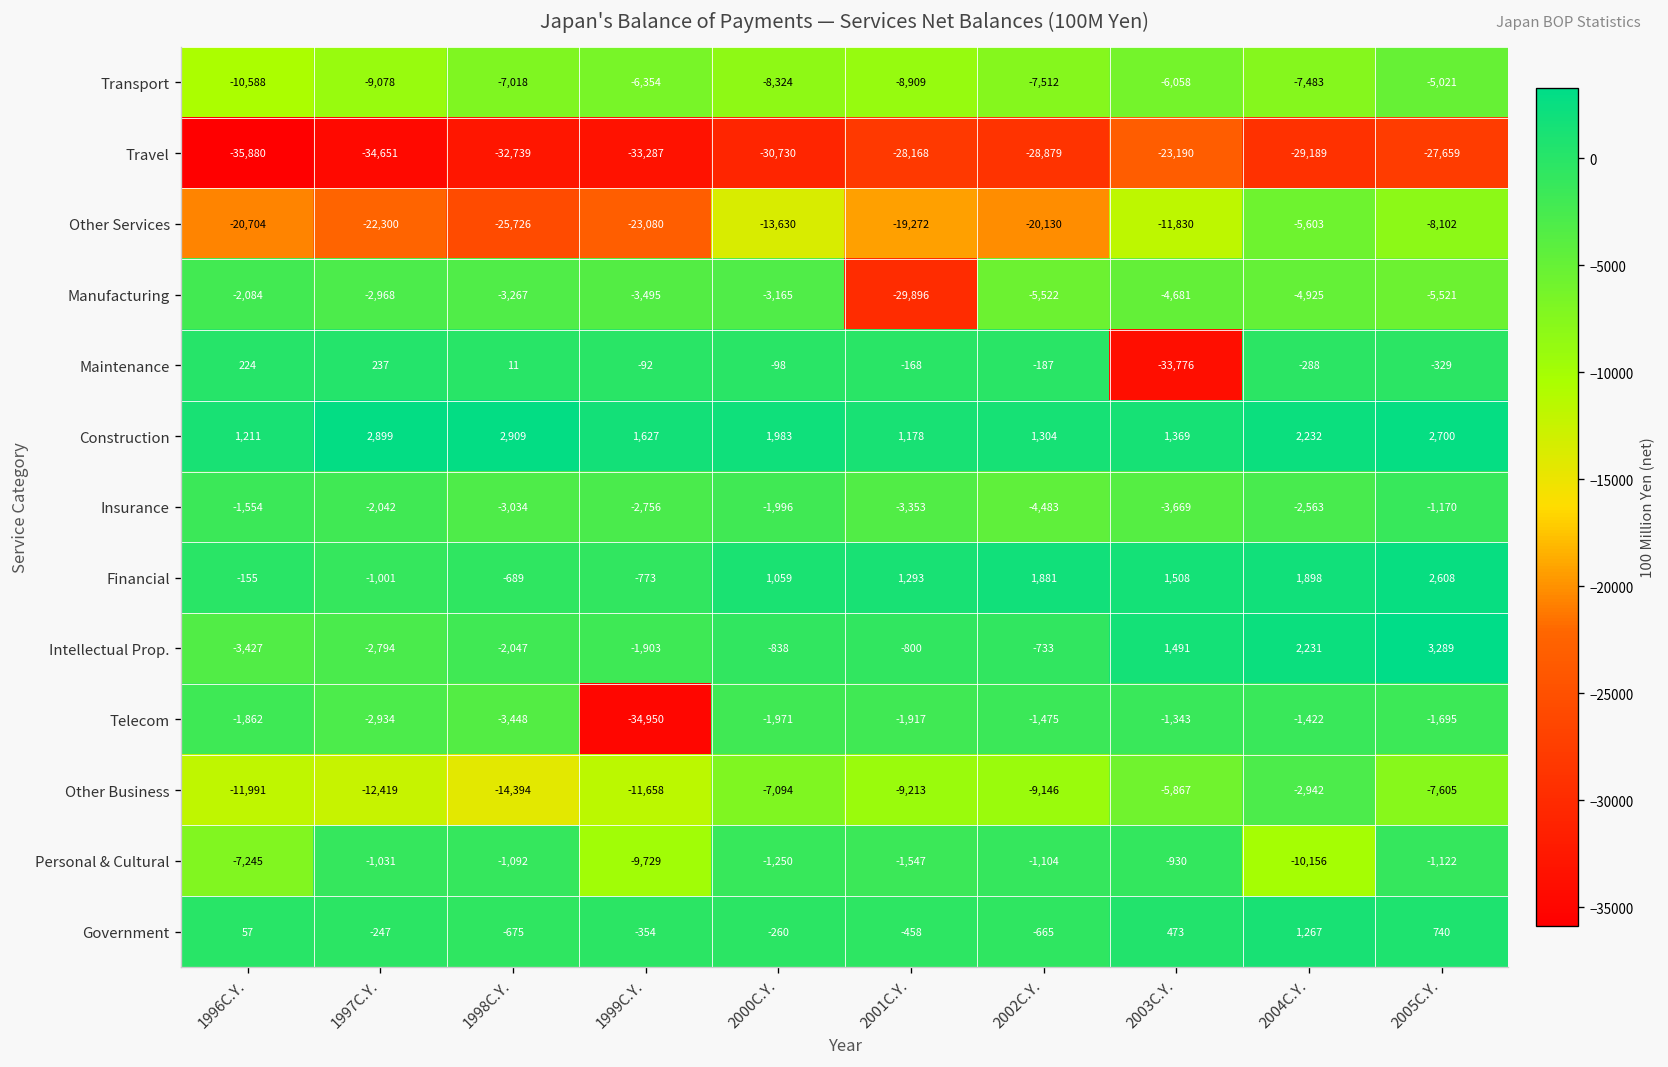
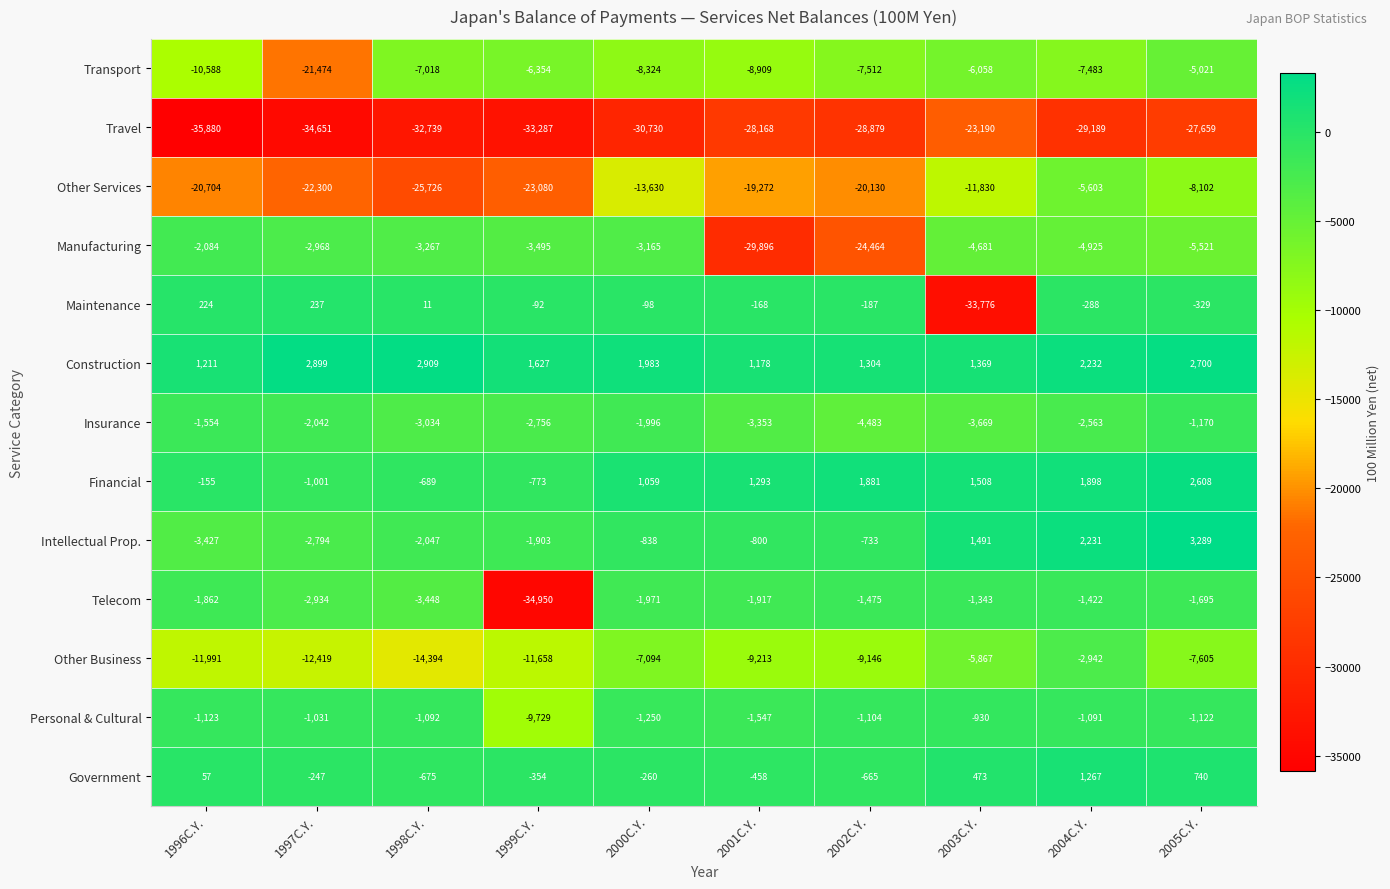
Transport, 1997C.Y.: -9,078 -> -21,474
Manufacturing, 2002C.Y.: -5,522 -> -24,464
Personal & Cultural, 1996C.Y.: -7,245 -> -1,123
Personal & Cultural, 2004C.Y.: -10,156 -> -1,091
